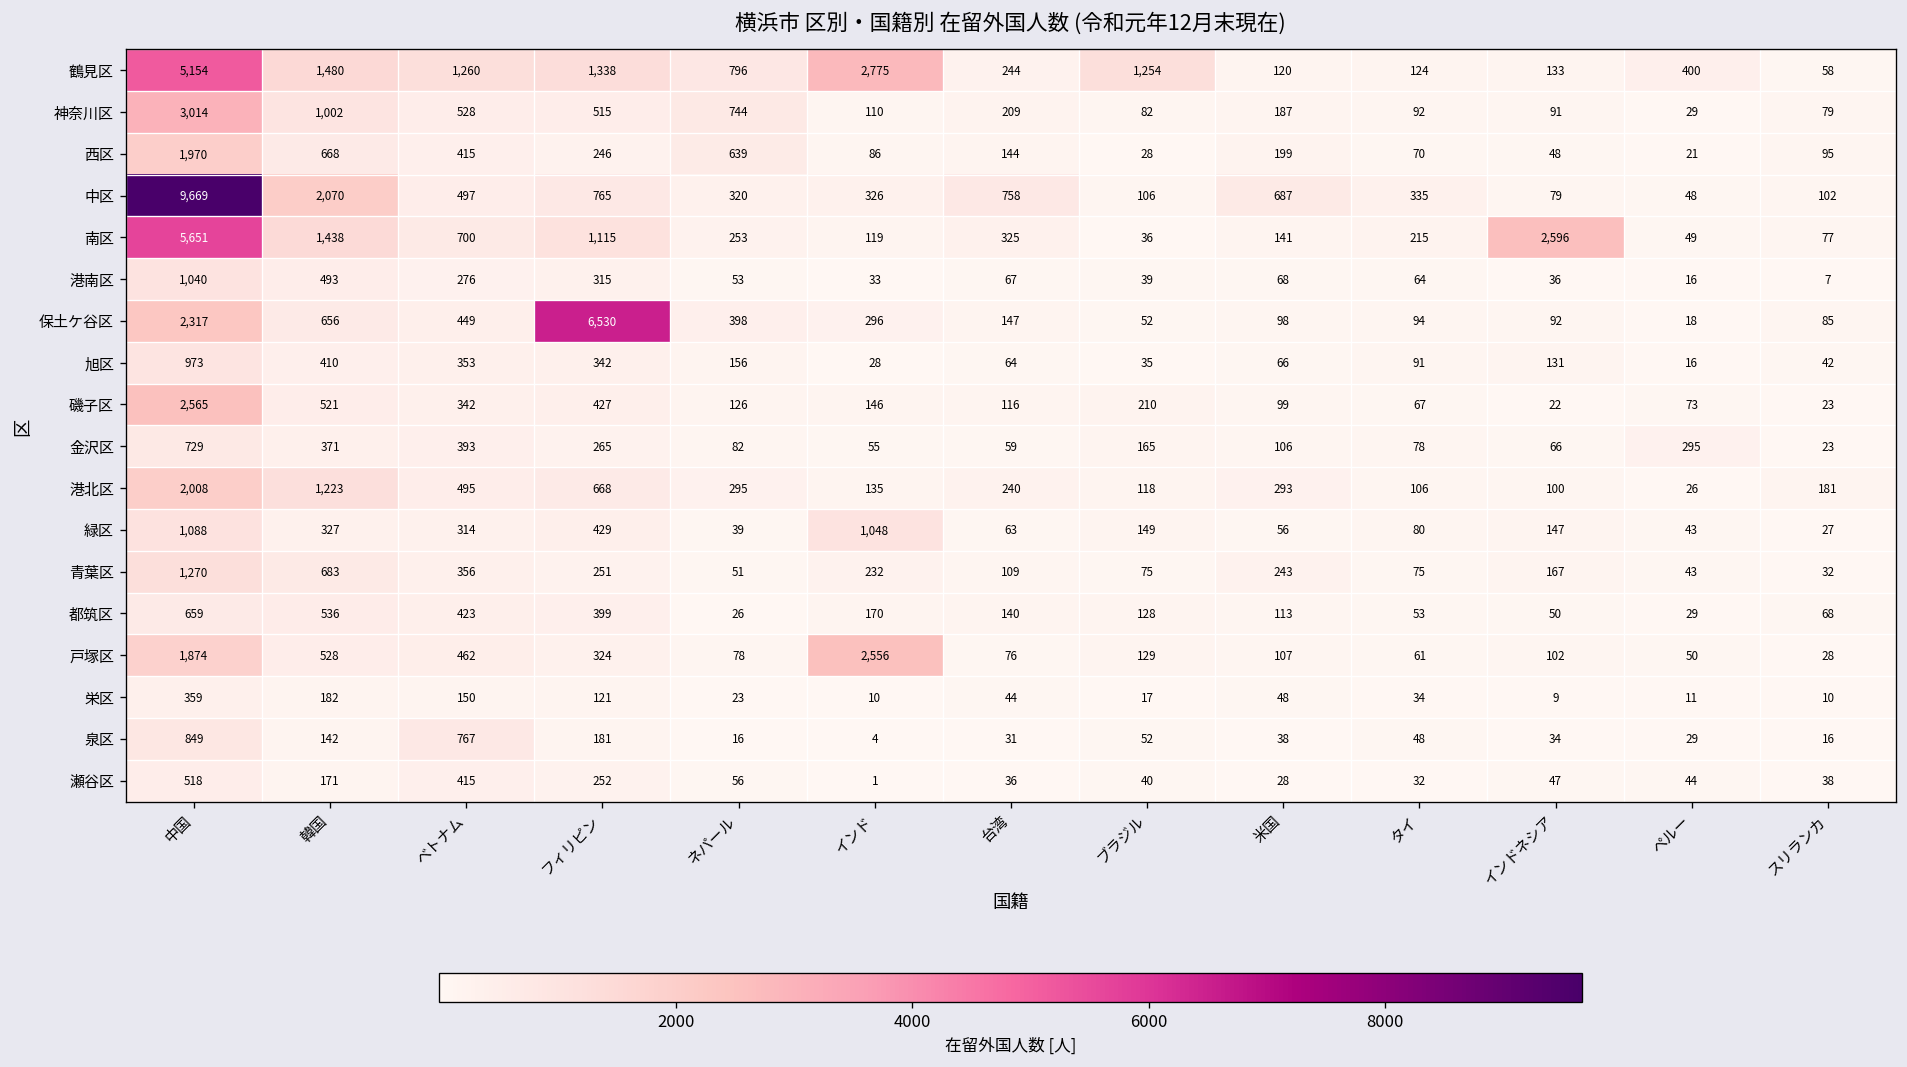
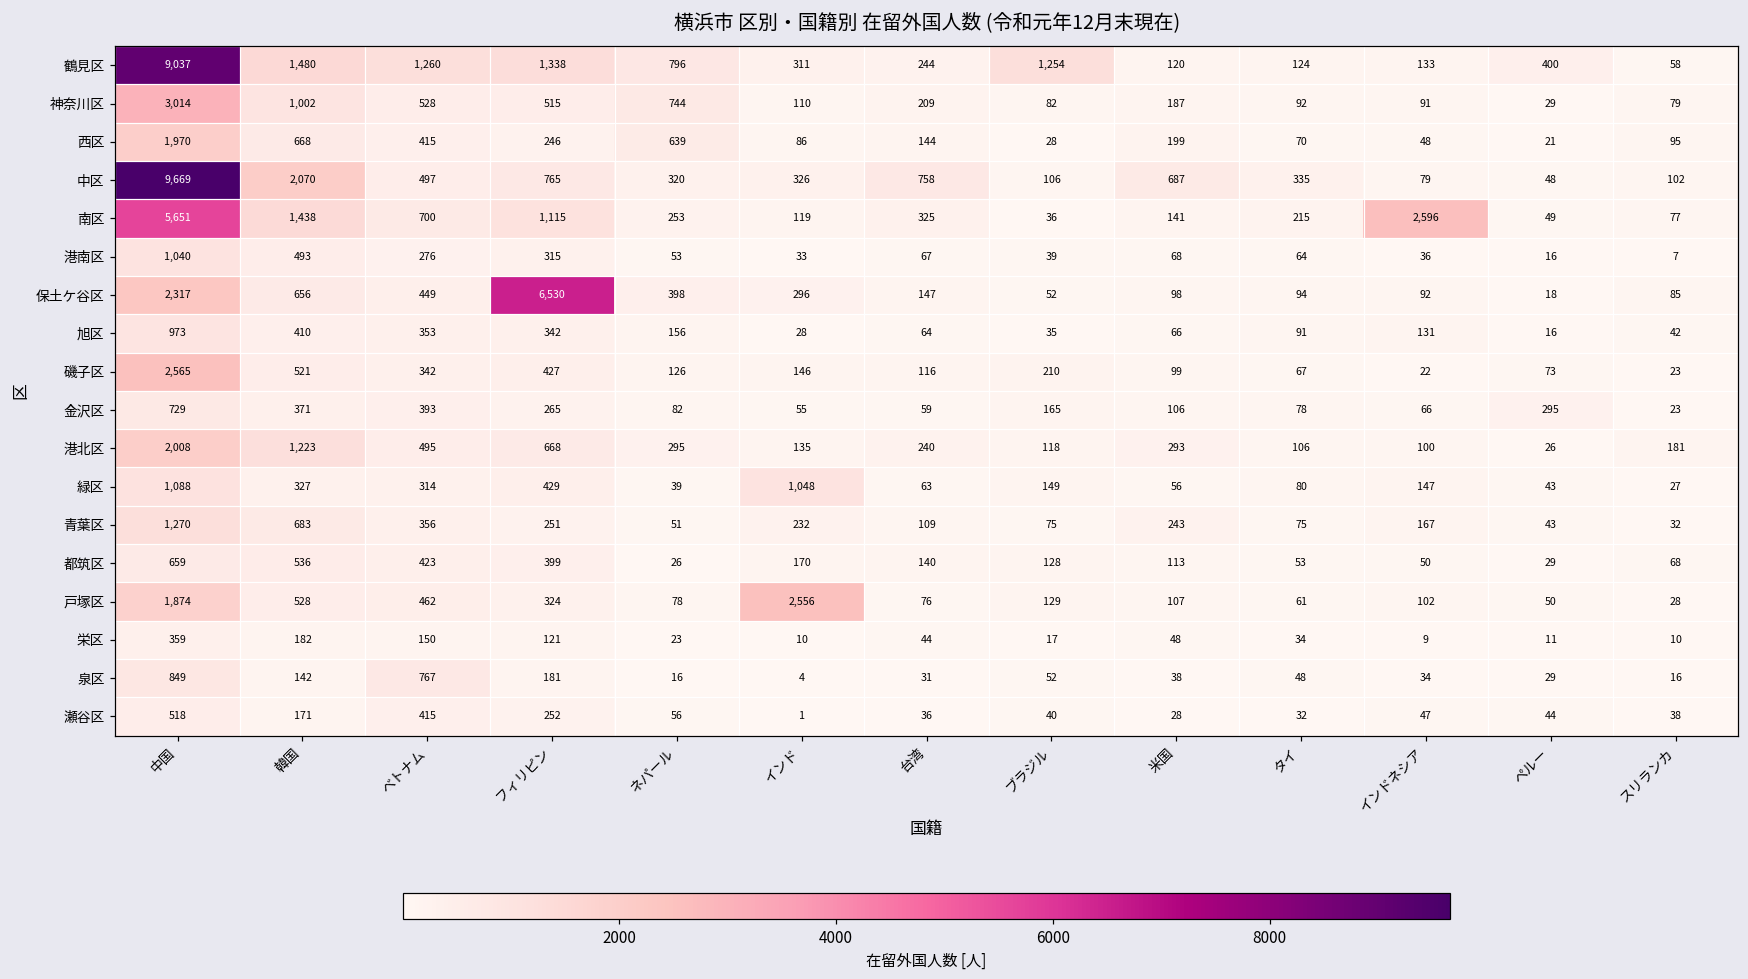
鶴見区, 中国: 5,154 -> 9,037
鶴見区, インド: 2,775 -> 311
